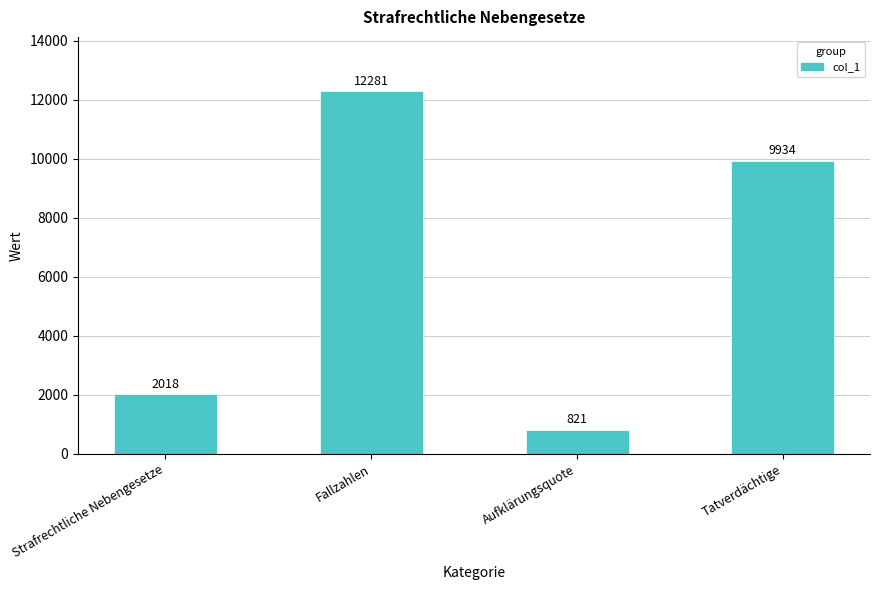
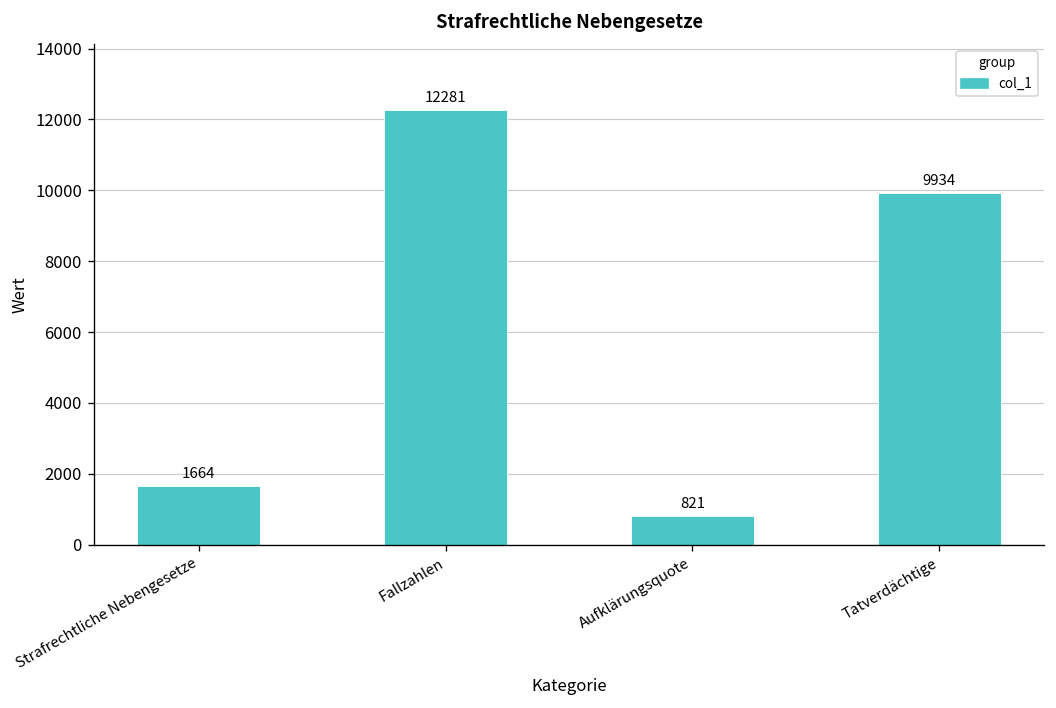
Strafrechtliche Nebengesetze: 2018 -> 1664
